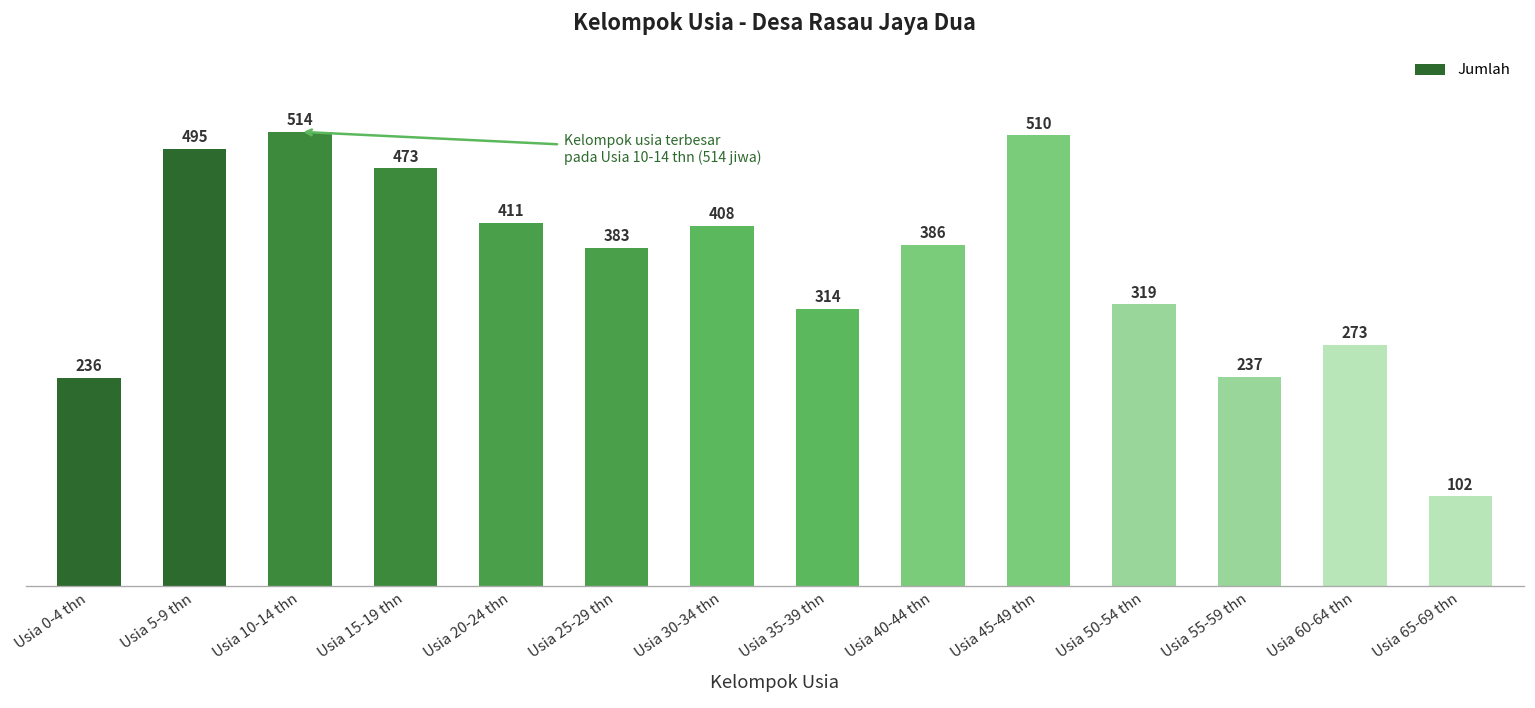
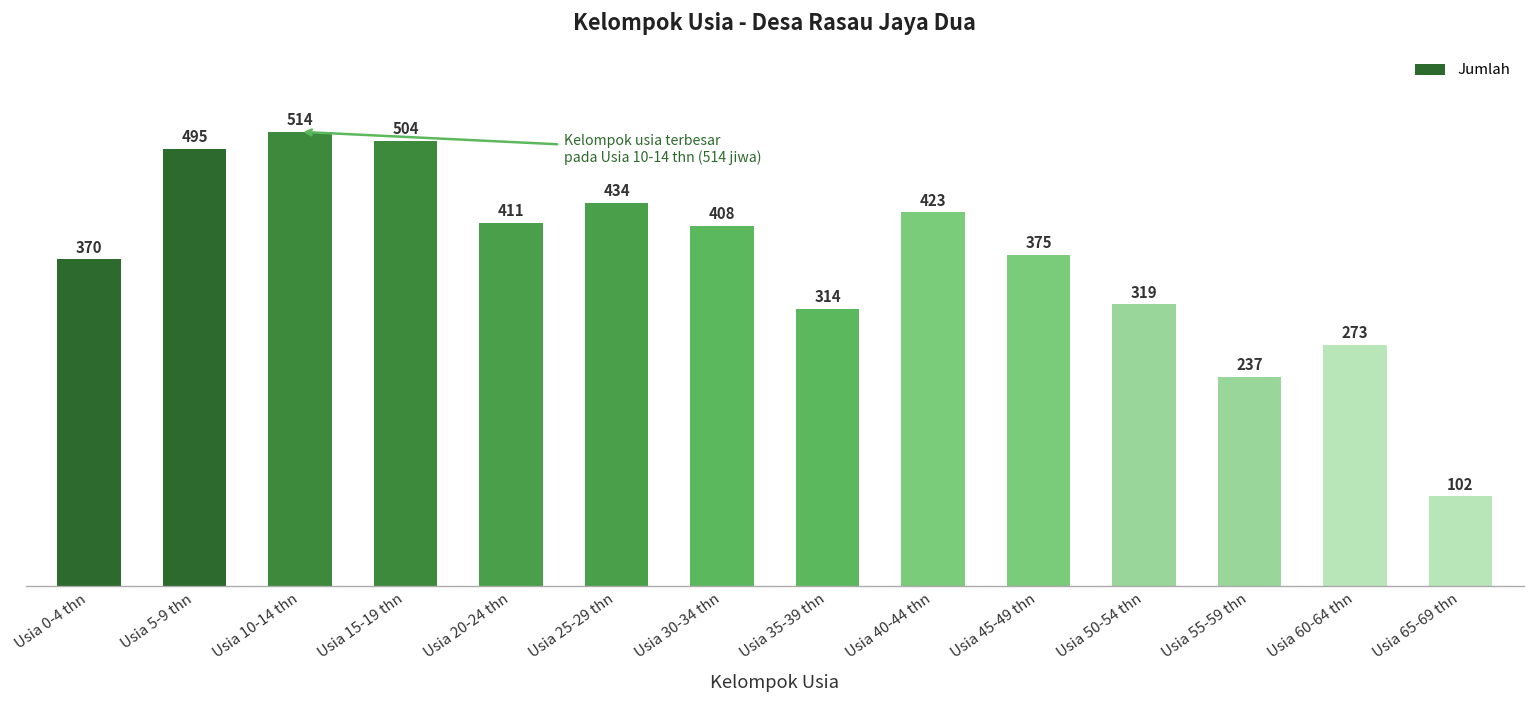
Usia 0-4 thn: 236 -> 370
Usia 15-19 thn: 473 -> 504
Usia 25-29 thn: 383 -> 434
Usia 40-44 thn: 386 -> 423
Usia 45-49 thn: 510 -> 375
